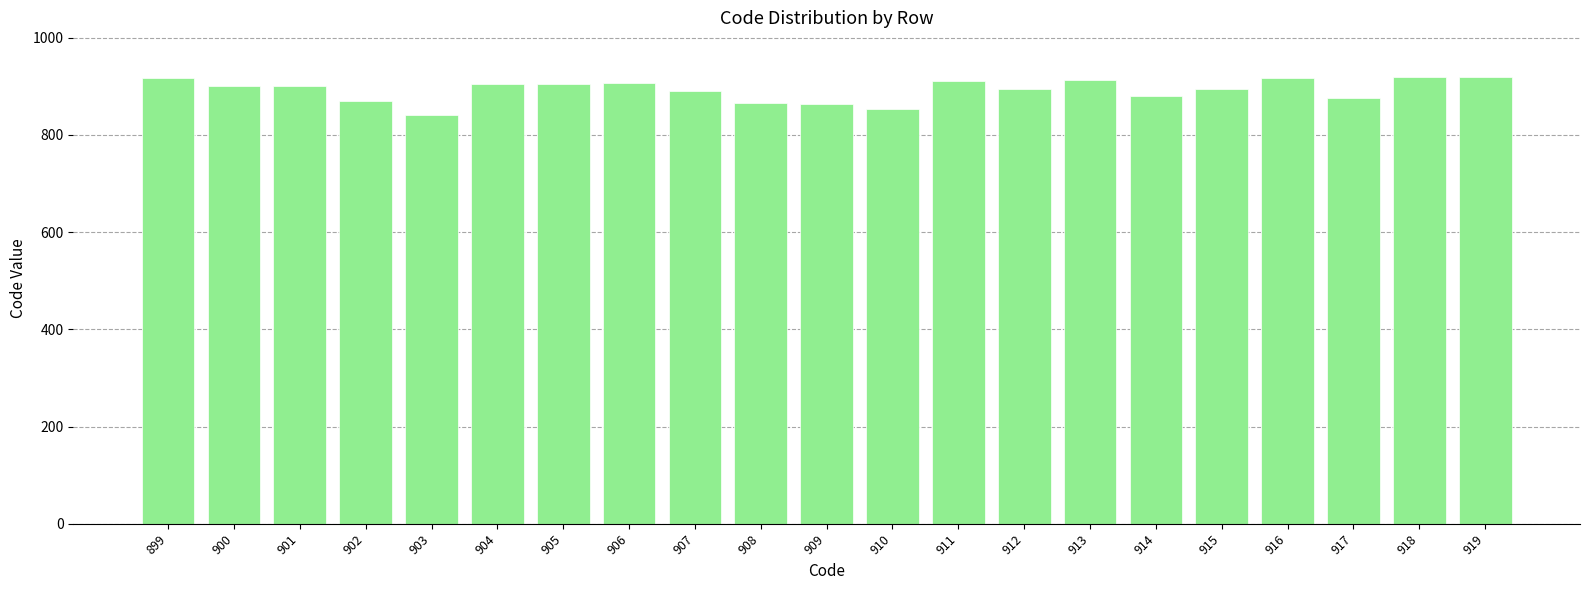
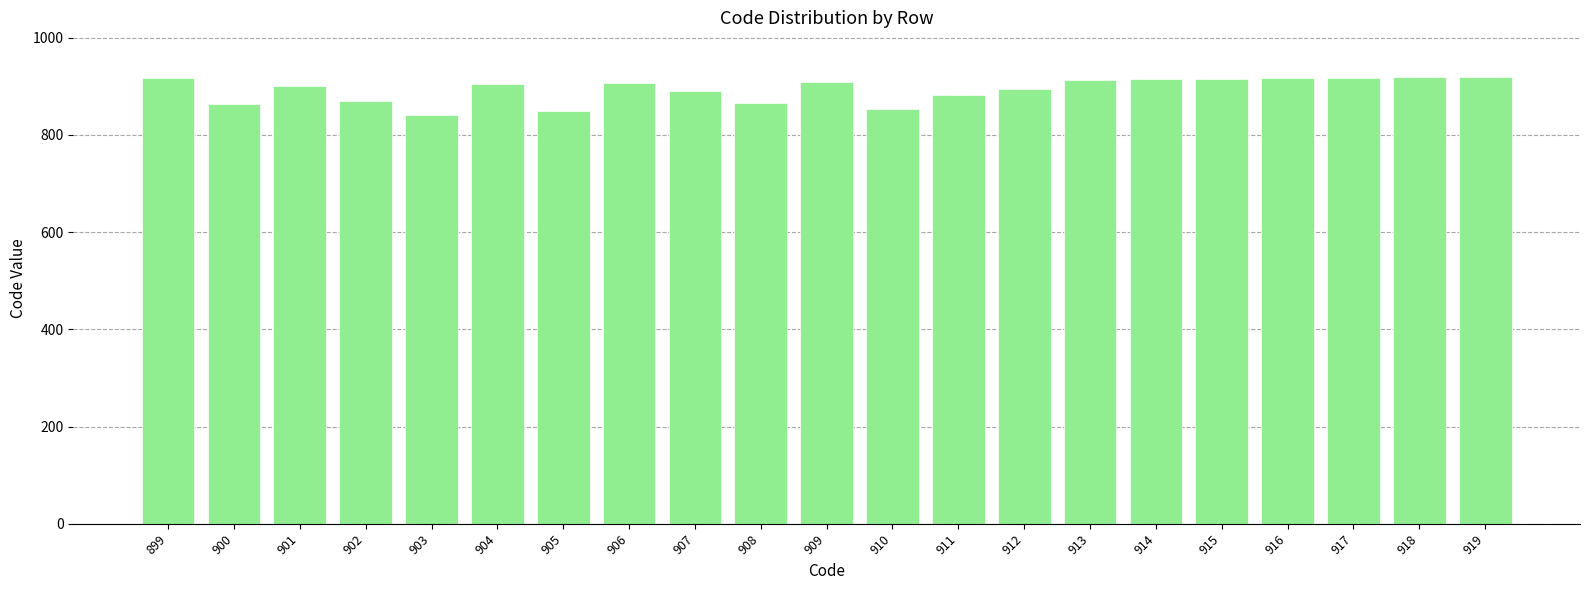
900: 900 -> 860
905: 910 -> 850
909: 860 -> 910
911: 910 -> 880
914: 880 -> 910
915: 900 -> 920
917: 880 -> 920
